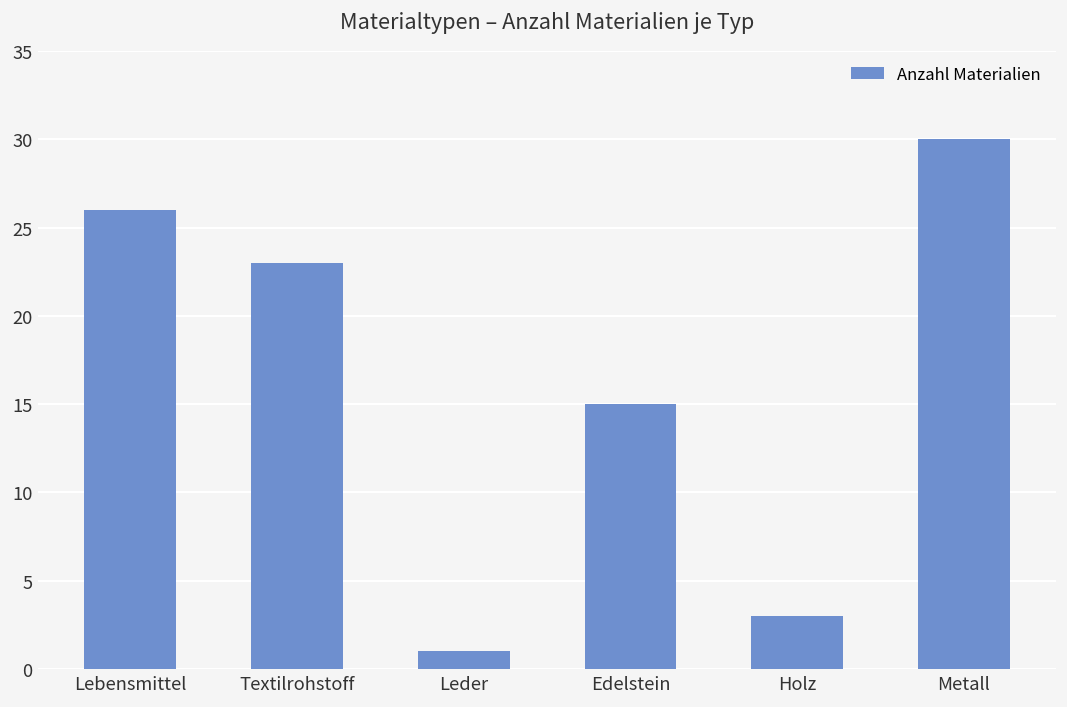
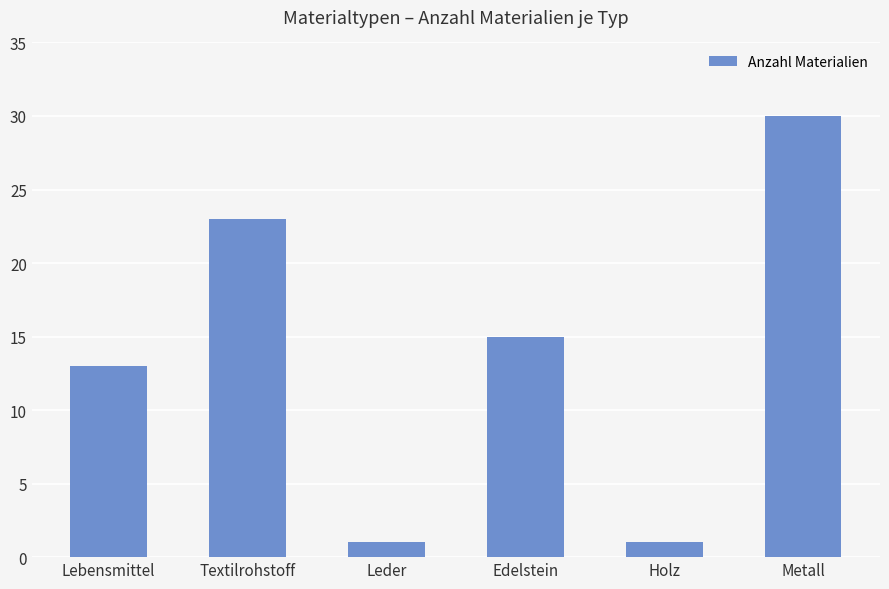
Lebensmittel: 26 -> 13
Holz: 3 -> 1
